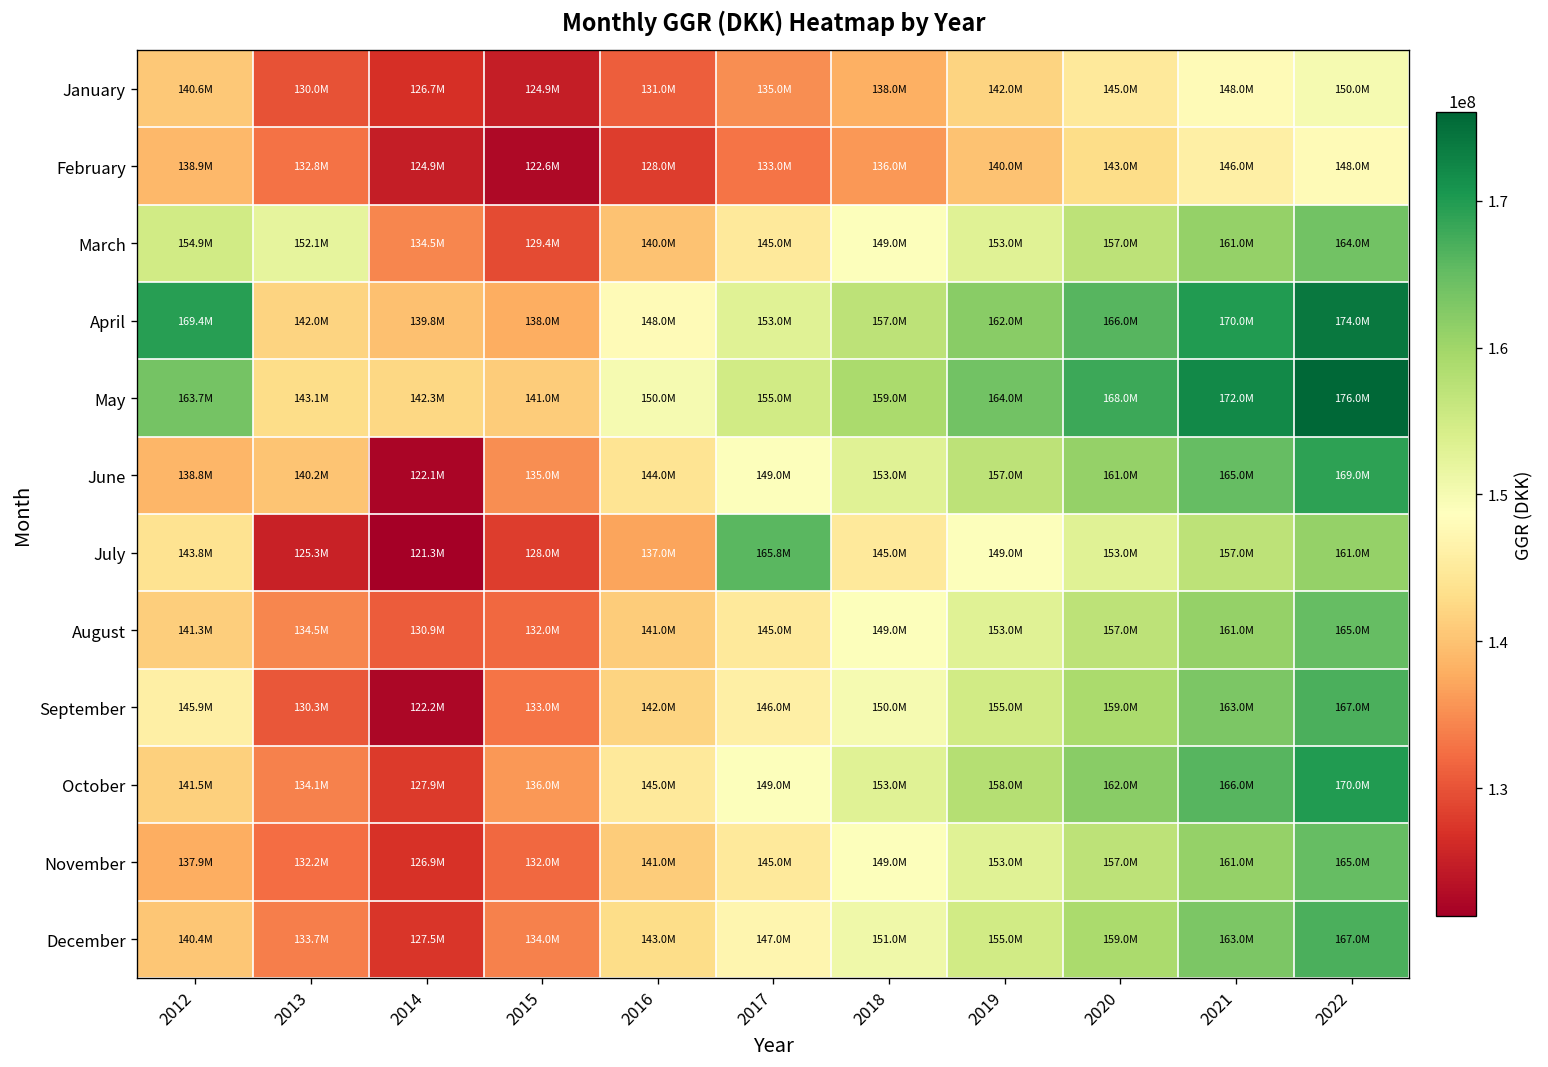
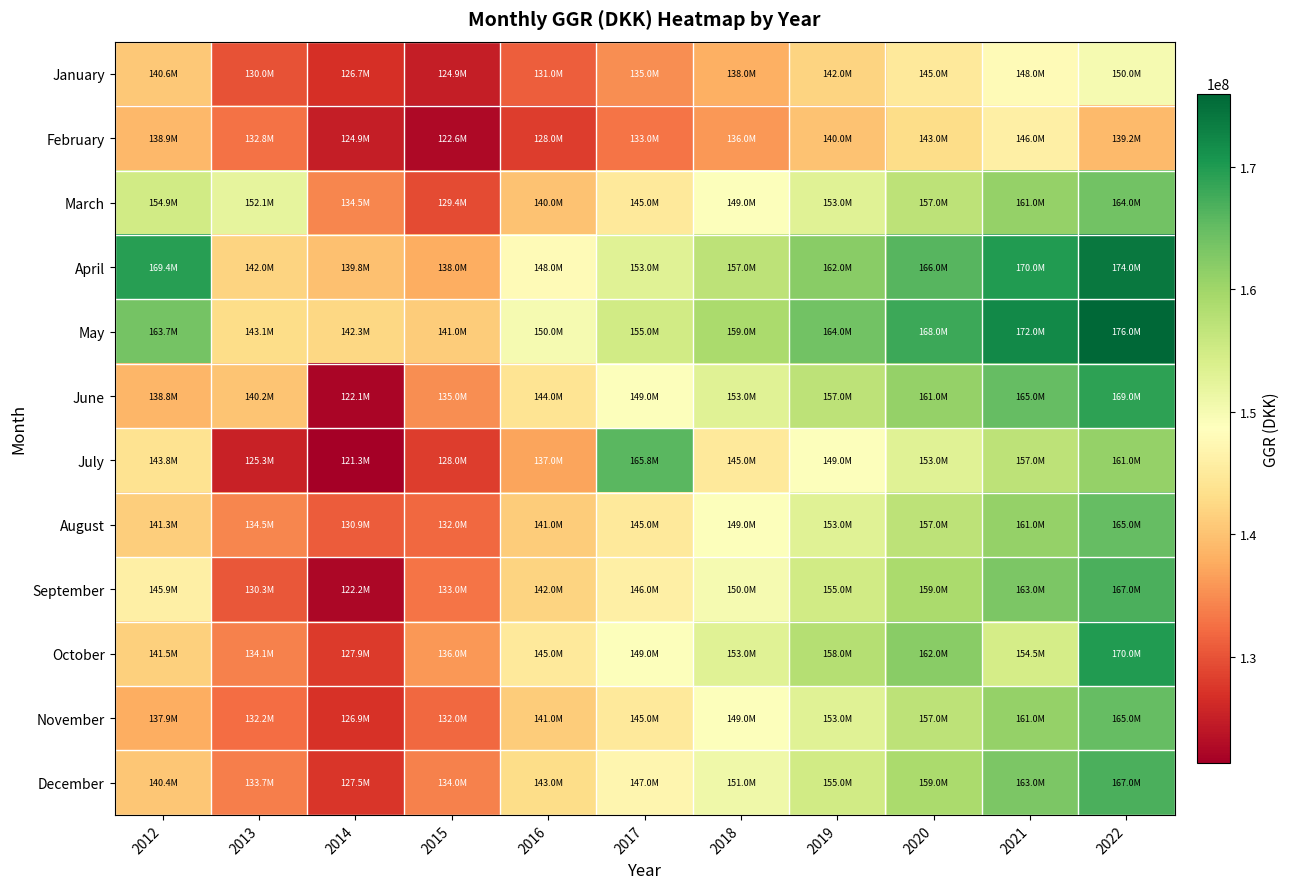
February, 2022: 148.0M -> 139.2M
October, 2021: 166.0M -> 154.5M
